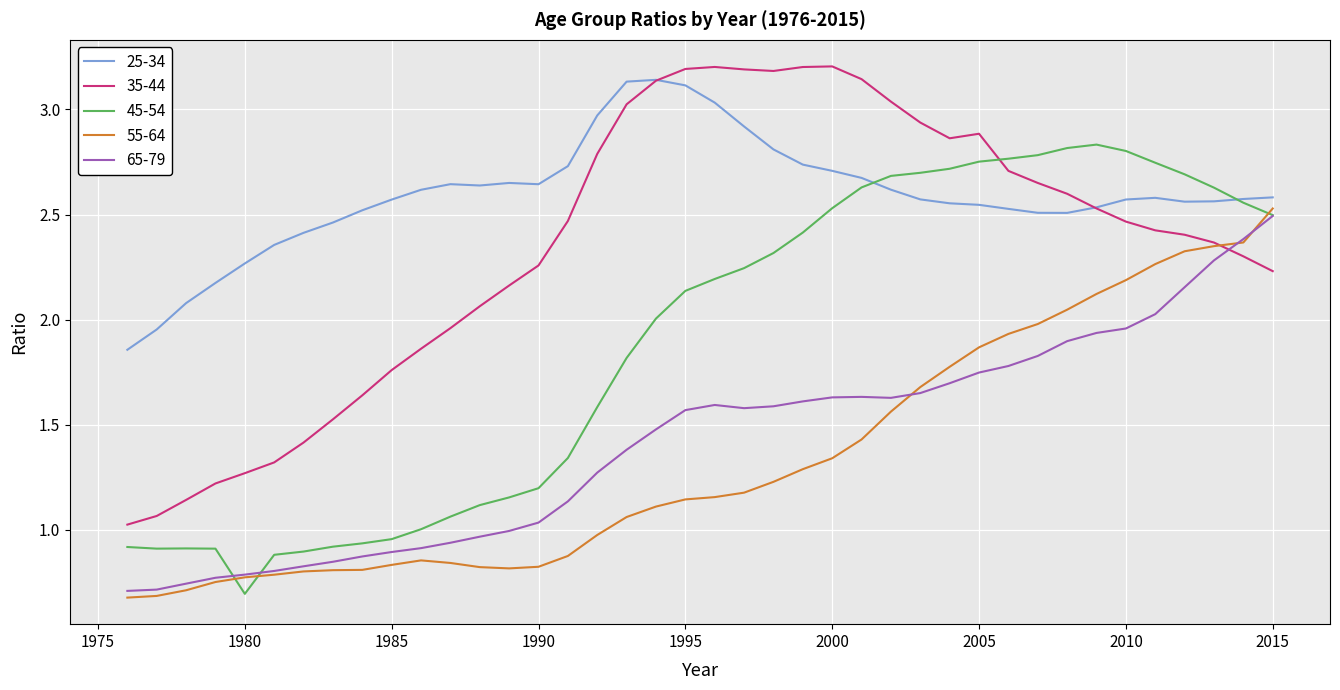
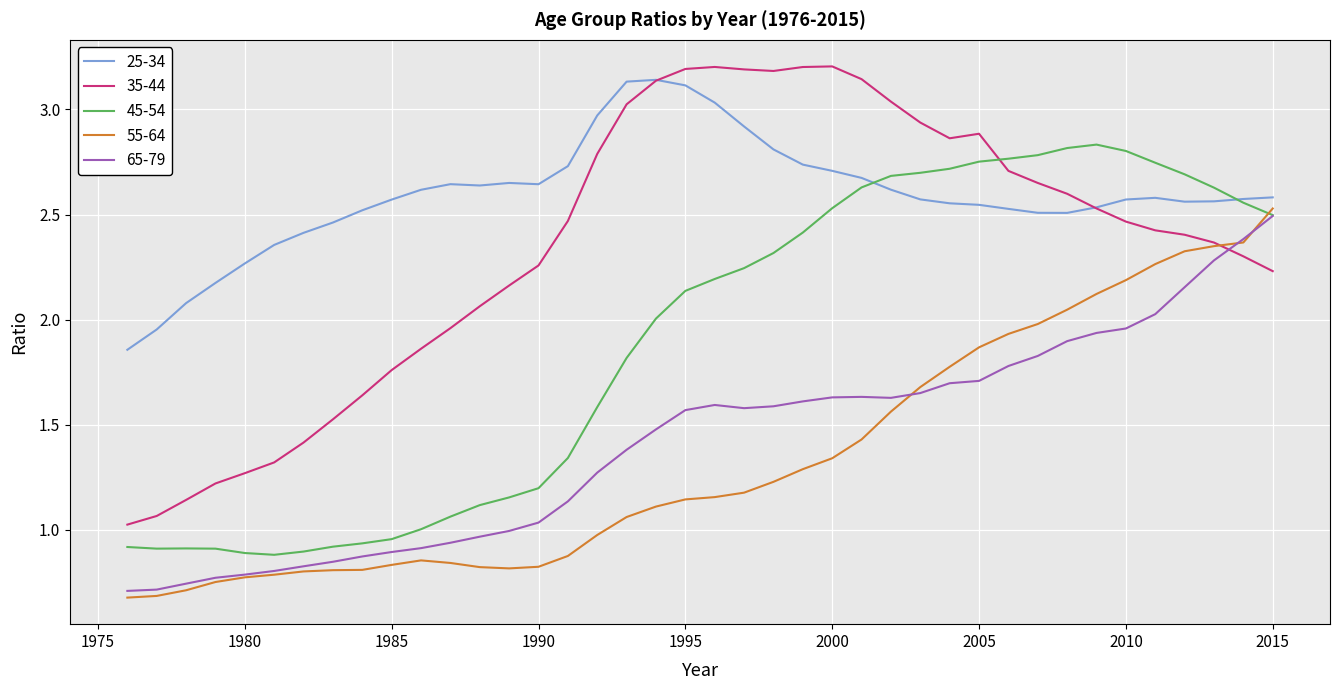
45-54, 1980: 0.70 -> 0.89
65-79, 2005: 1.75 -> 1.71
